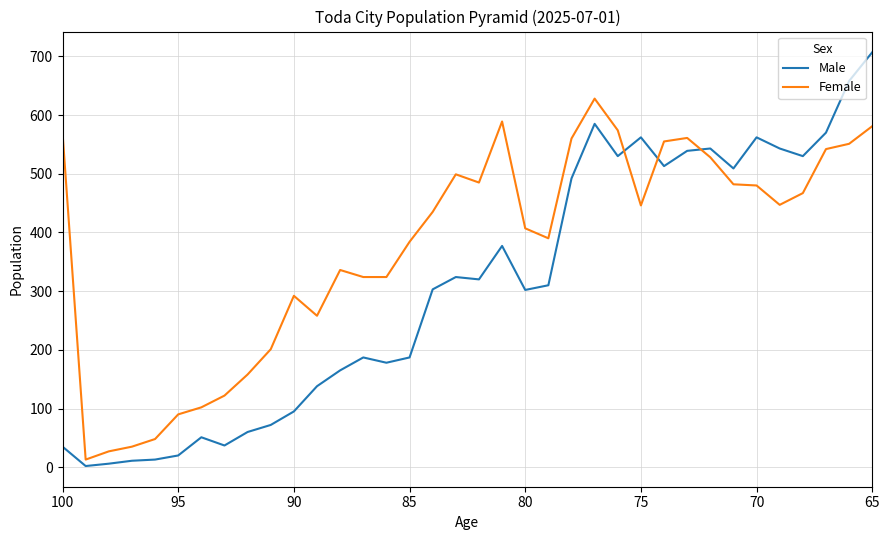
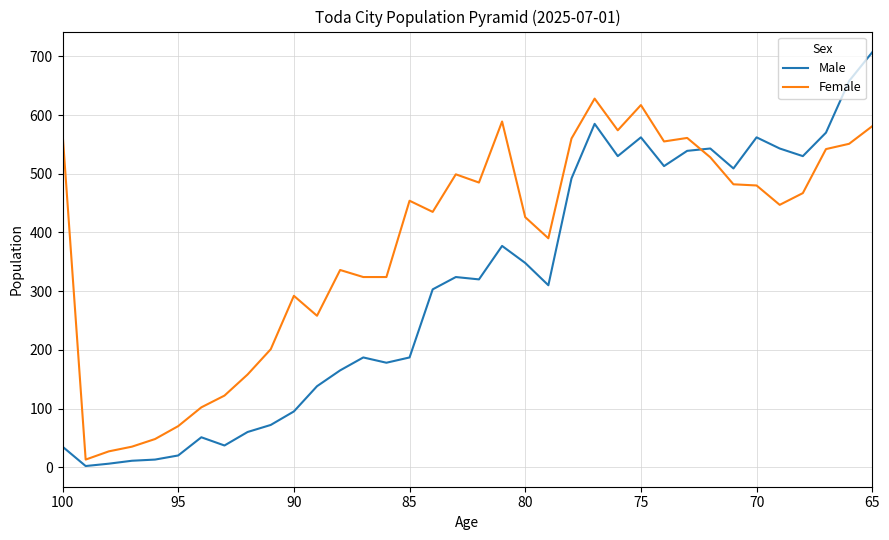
Female, 95: 90 -> 70
Female, 85: 380 -> 450
Male, 80: 300 -> 350
Female, 80: 410 -> 430
Female, 75: 450 -> 620
